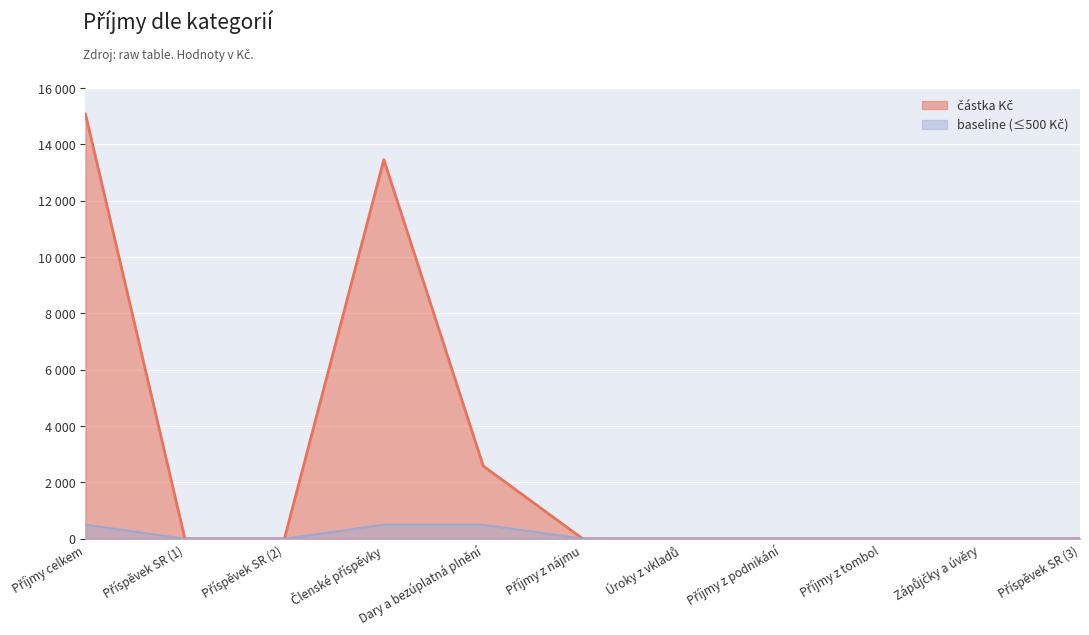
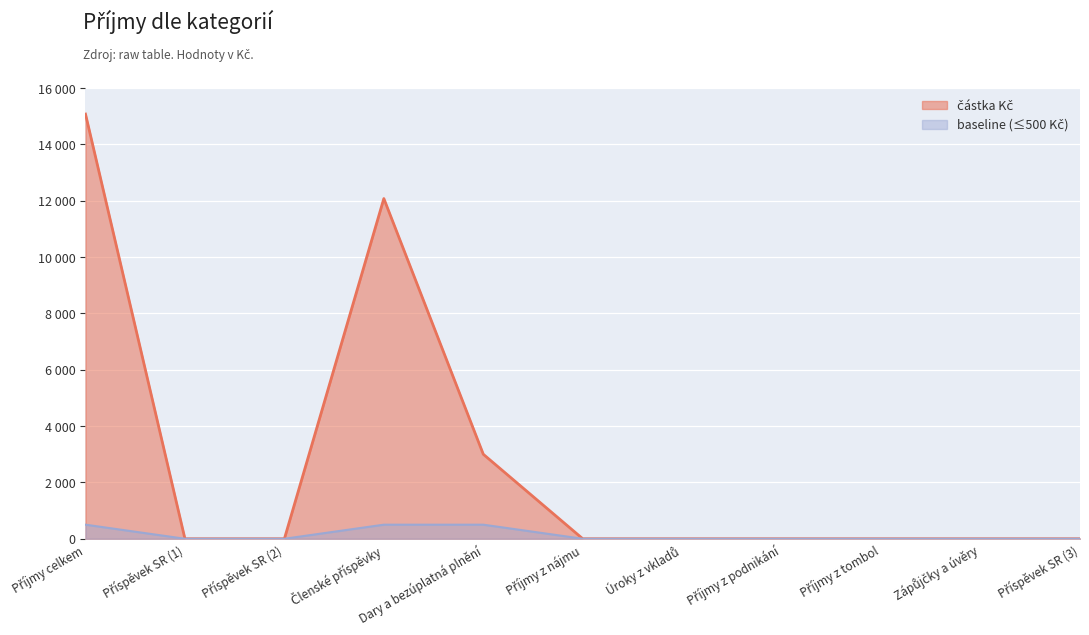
částka Kč, Členské příspěvky: 13500 -> 12100
částka Kč, Dary a bezúplatná plnění: 2600 -> 3000
